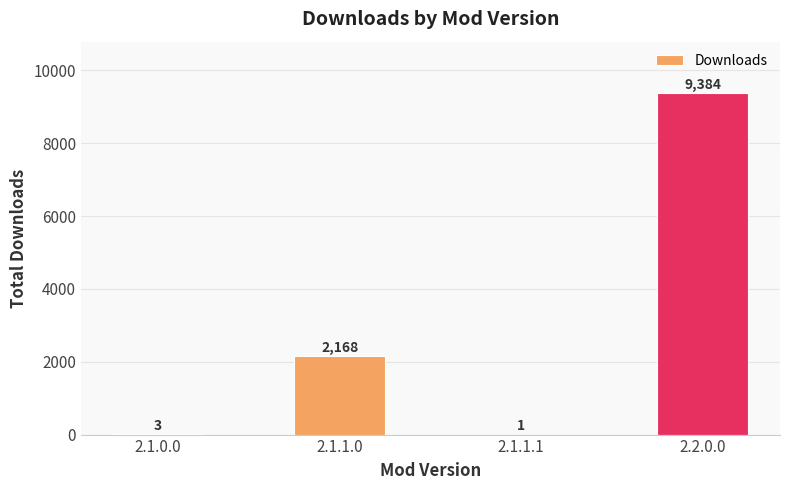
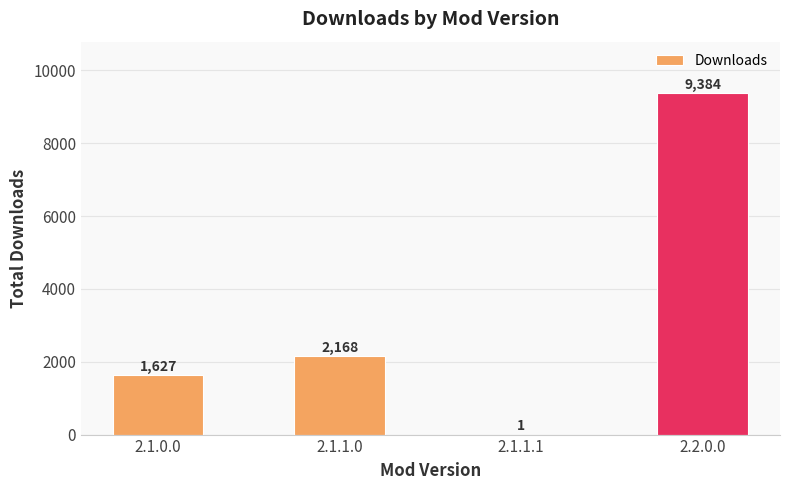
2.1.0.0: 3 -> 1,627
